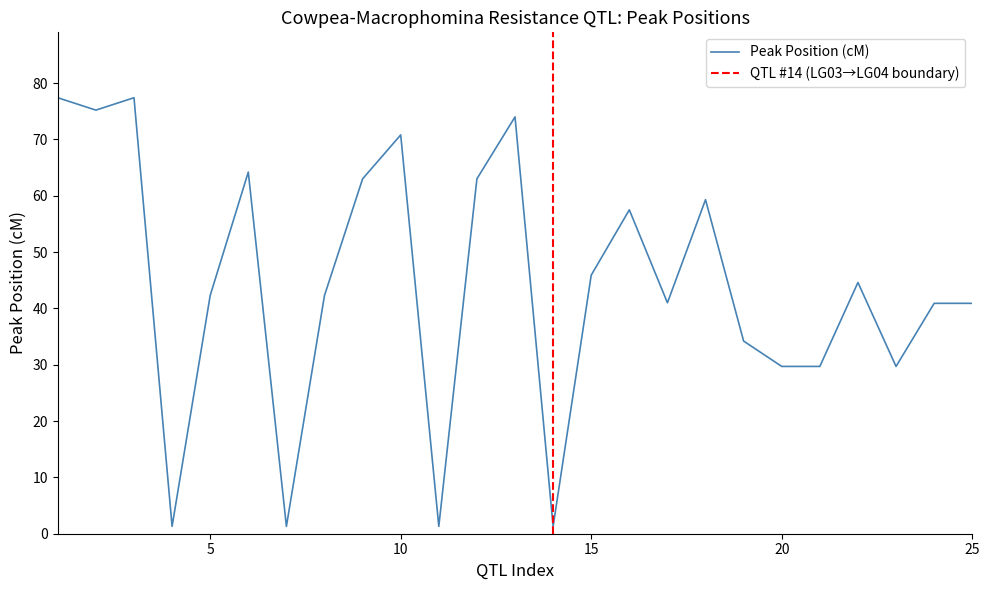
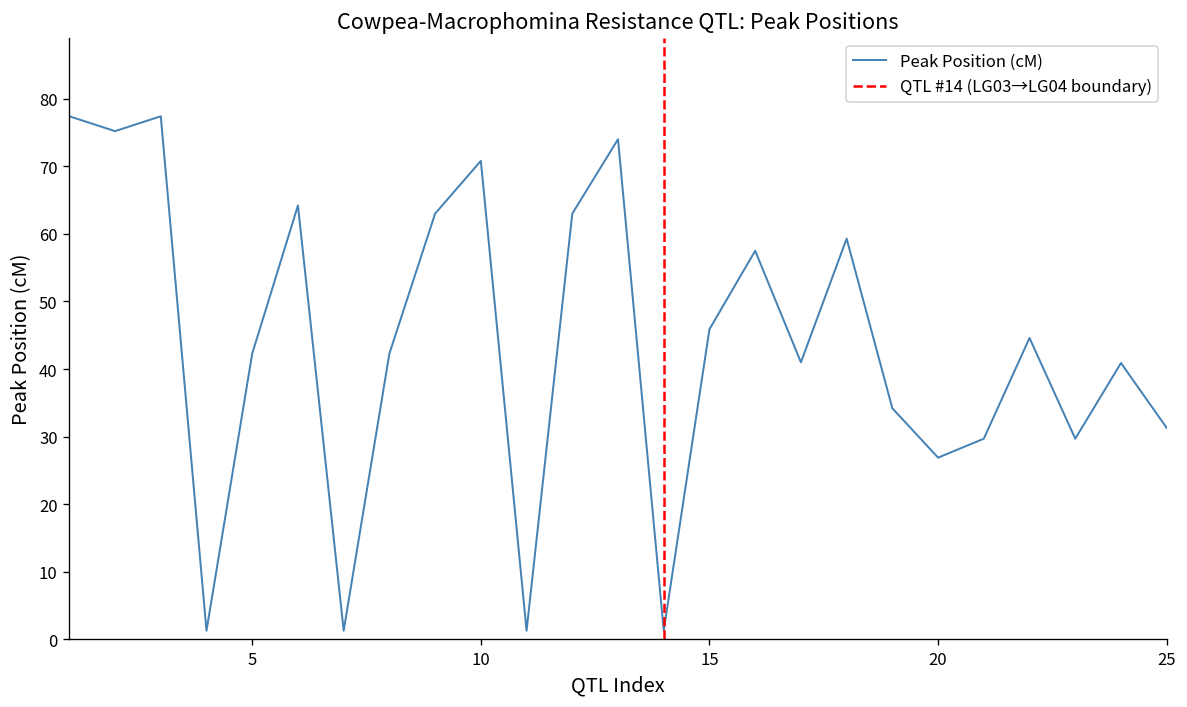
20: 30 -> 27
25: 41 -> 31
